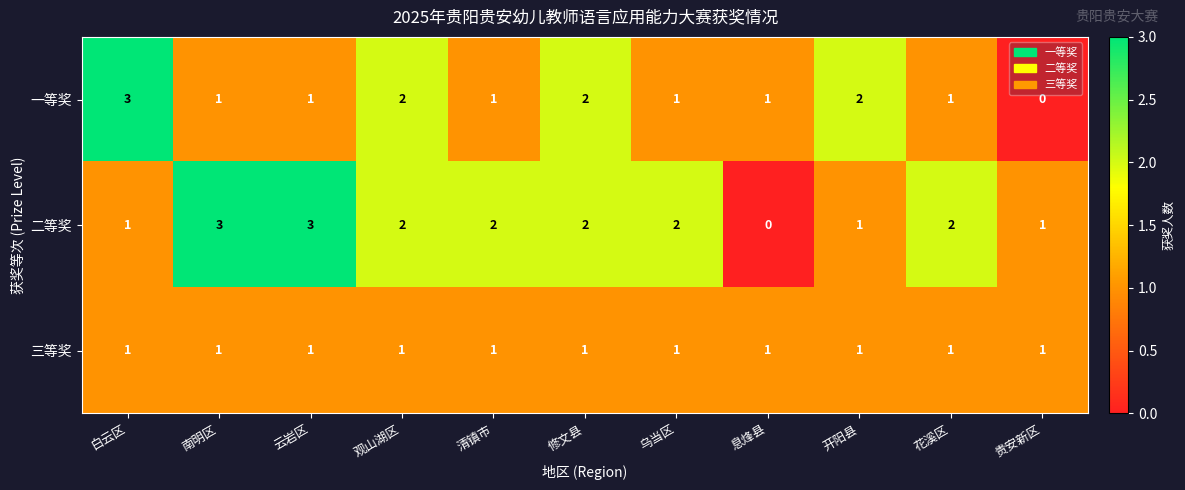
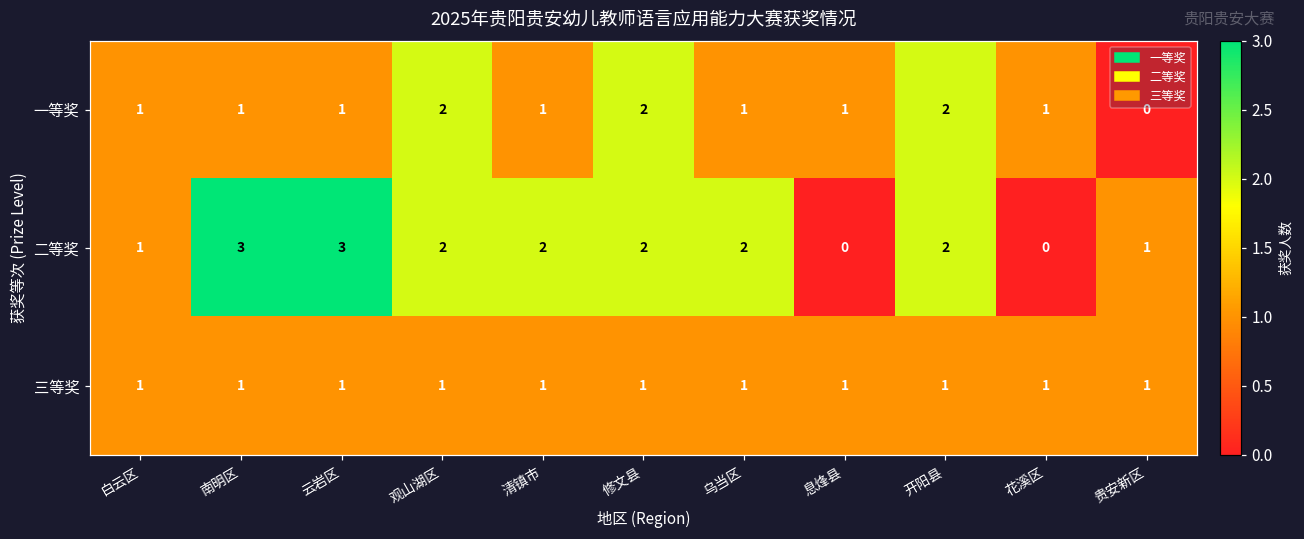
一等奖, 白云区: 3 -> 1
二等奖, 开阳县: 1 -> 2
二等奖, 花溪区: 2 -> 0
